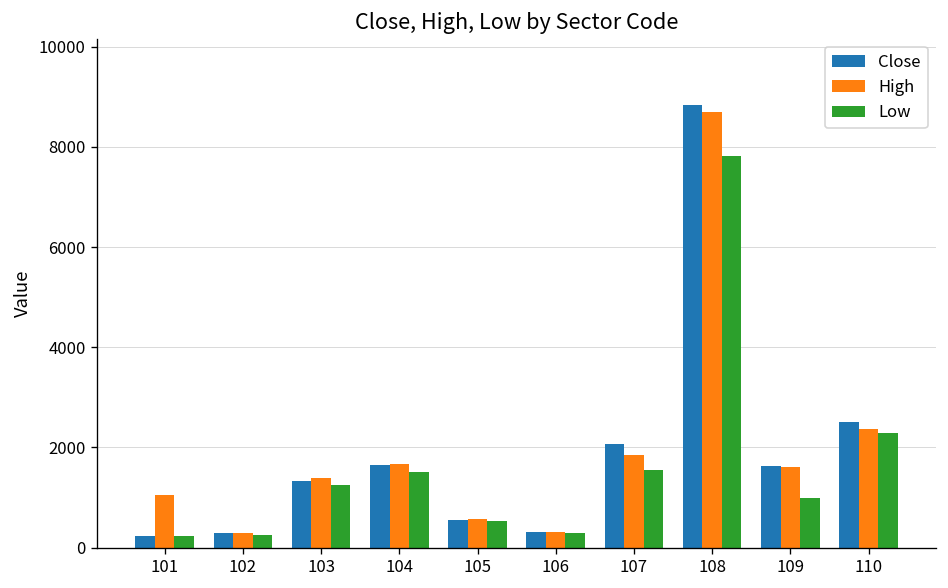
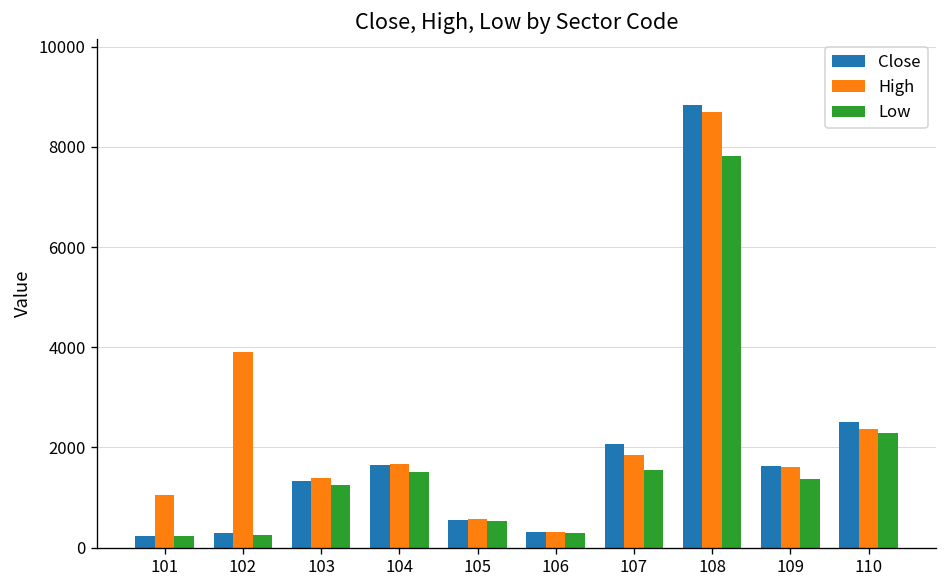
High, 102: 300 -> 3900
Low, 109: 1000 -> 1400
